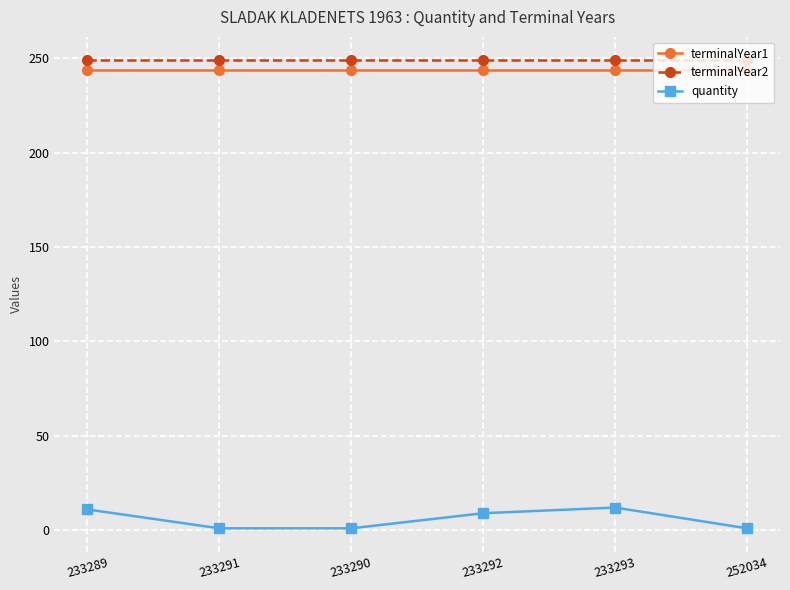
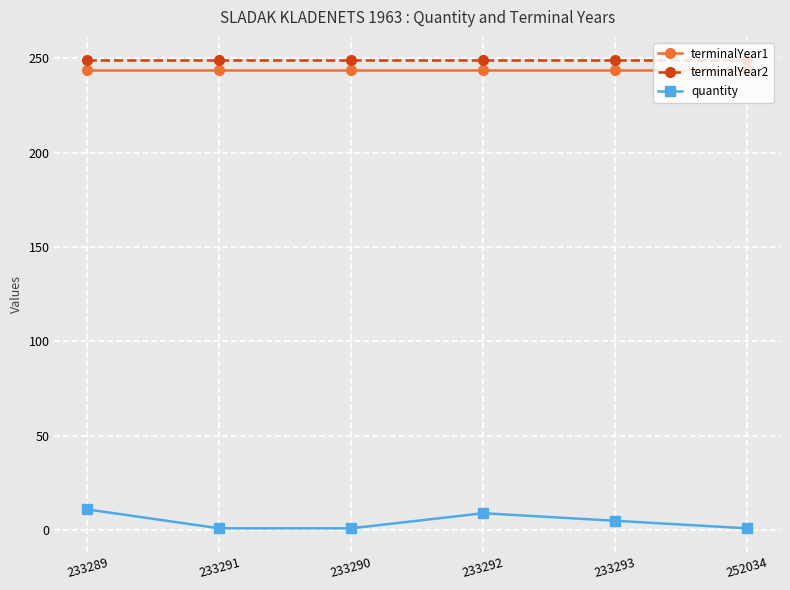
quantity, 233293: 12 -> 5
